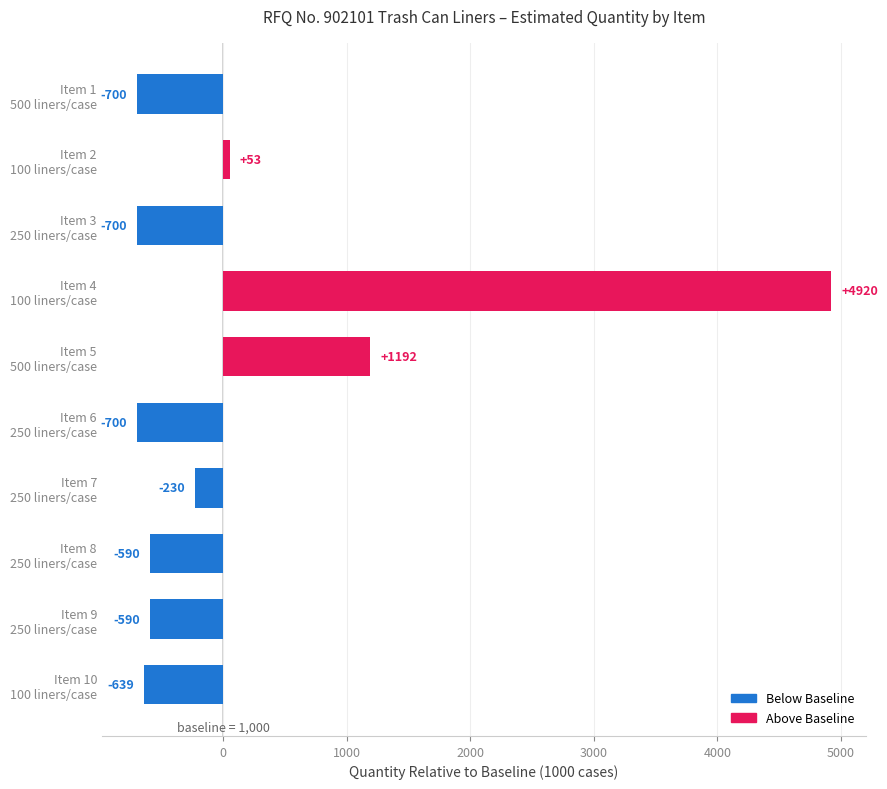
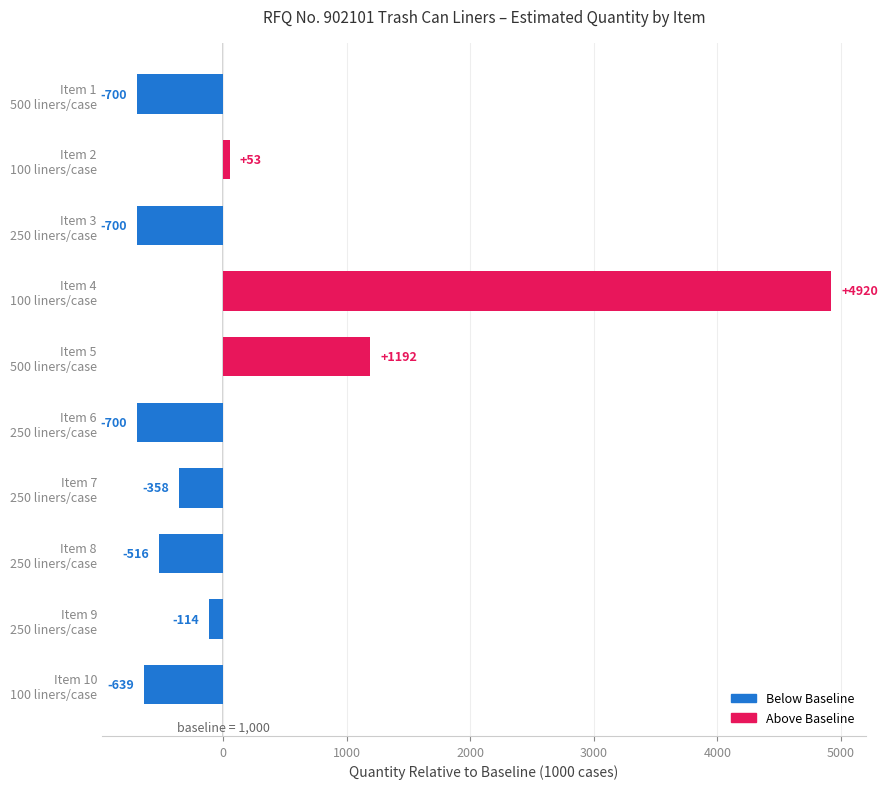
Item 7 250 liners/case: -230 -> -358
Item 8 250 liners/case: -590 -> -516
Item 9 250 liners/case: -590 -> -114
